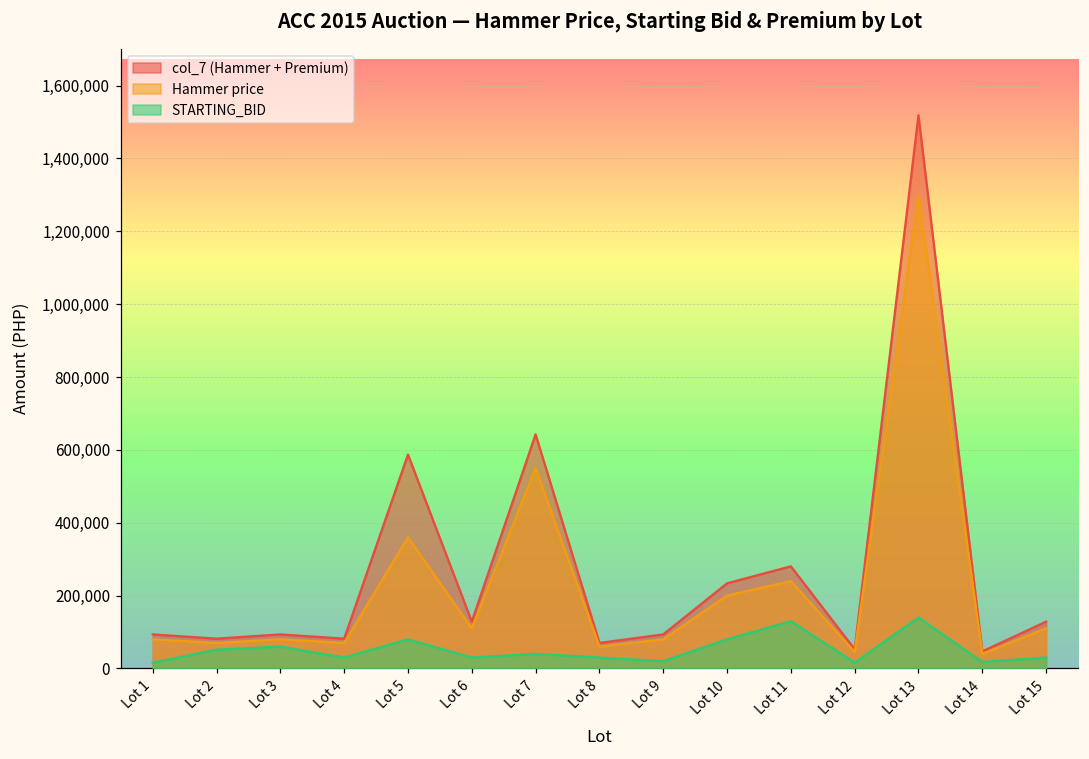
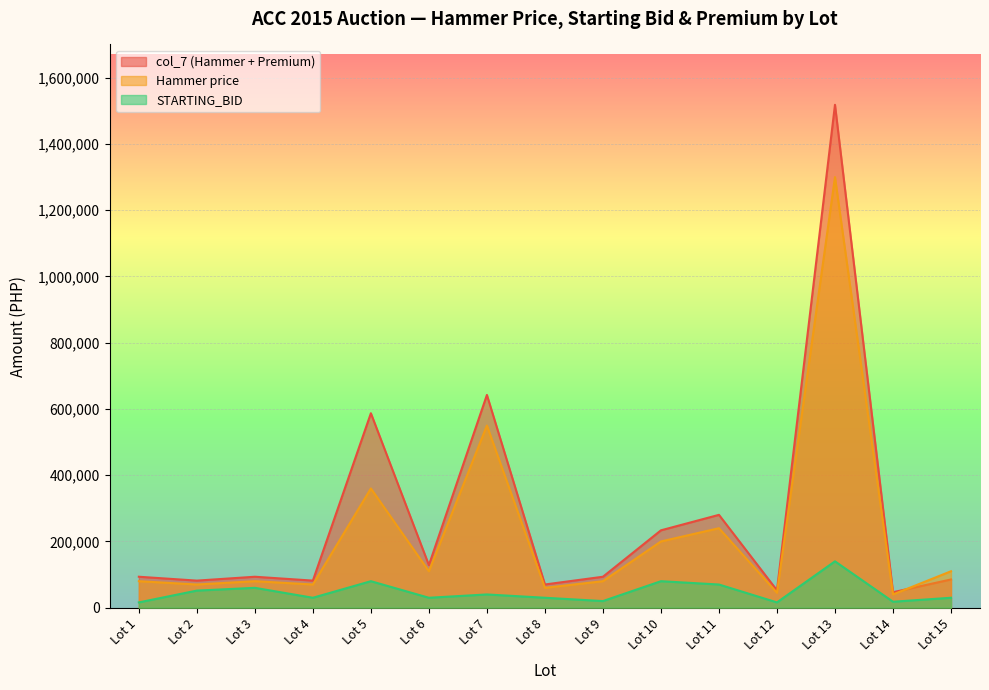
STARTING_BID, Lot 11: 130,000 -> 70,000
col_7 (Hammer + Premium), Lot 15: 130,000 -> 90,000
